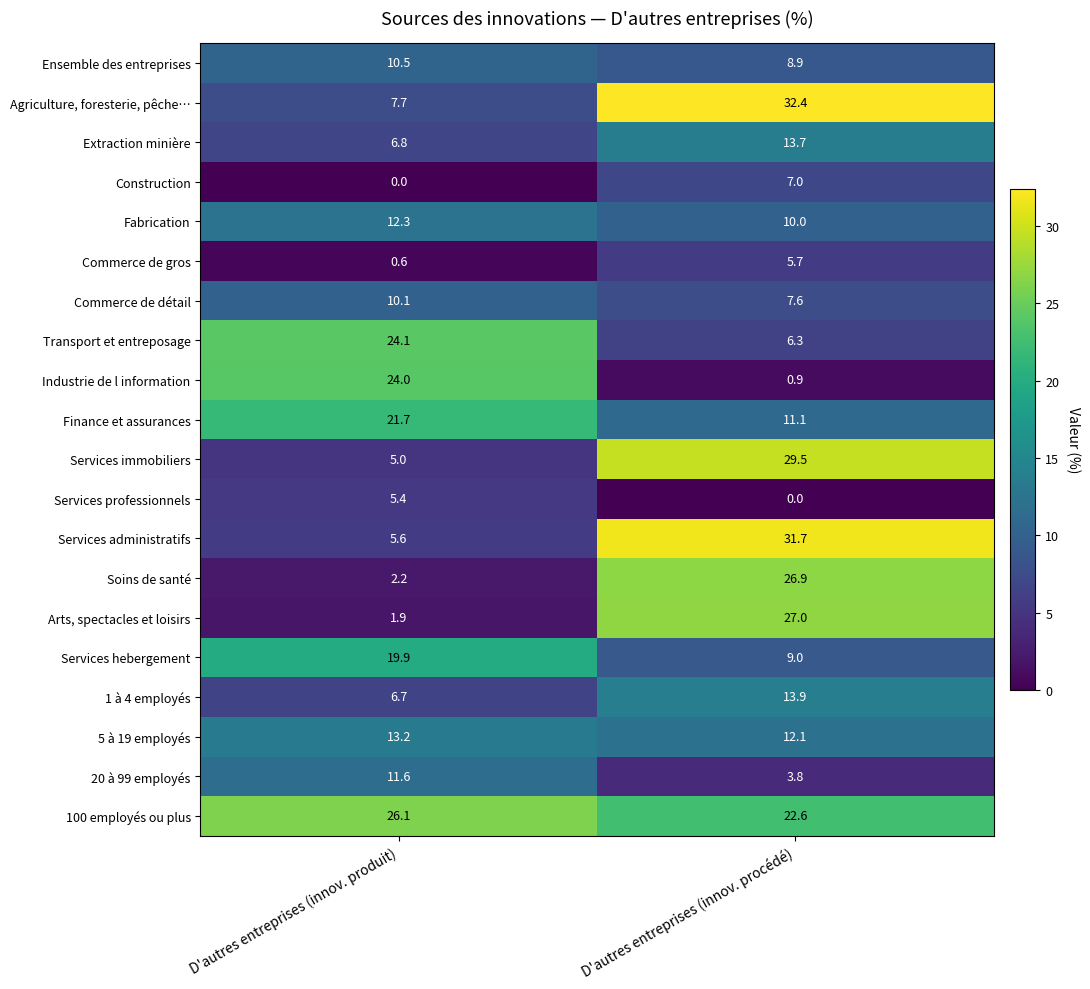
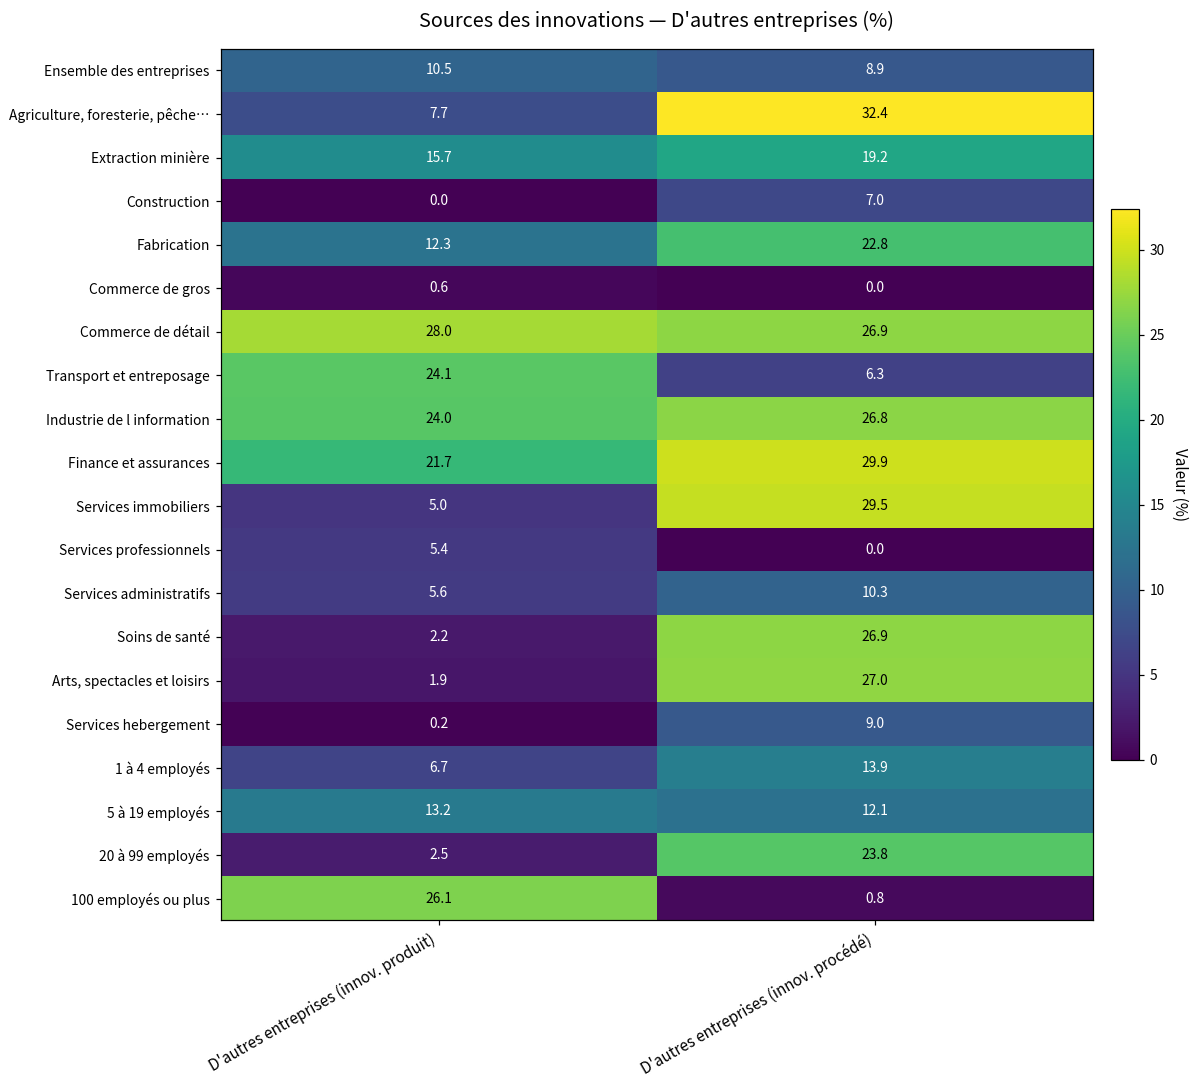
Extraction minière, D'autres entreprises (innov. produit): 6.8 -> 15.7
Extraction minière, D'autres entreprises (innov. procédé): 13.7 -> 19.2
Fabrication, D'autres entreprises (innov. procédé): 10.0 -> 22.8
Commerce de gros, D'autres entreprises (innov. procédé): 5.7 -> 0.0
Commerce de détail, D'autres entreprises (innov. produit): 10.1 -> 28.0
Commerce de détail, D'autres entreprises (innov. procédé): 7.6 -> 26.9
Industrie de l information, D'autres entreprises (innov. procédé): 0.9 -> 26.8
Finance et assurances, D'autres entreprises (innov. procédé): 11.1 -> 29.9
Services administratifs, D'autres entreprises (innov. procédé): 31.7 -> 10.3
Services hebergement, D'autres entreprises (innov. produit): 19.9 -> 0.2
20 à 99 employés, D'autres entreprises (innov. produit): 11.6 -> 2.5
20 à 99 employés, D'autres entreprises (innov. procédé): 3.8 -> 23.8
100 employés ou plus, D'autres entreprises (innov. procédé): 22.6 -> 0.8
